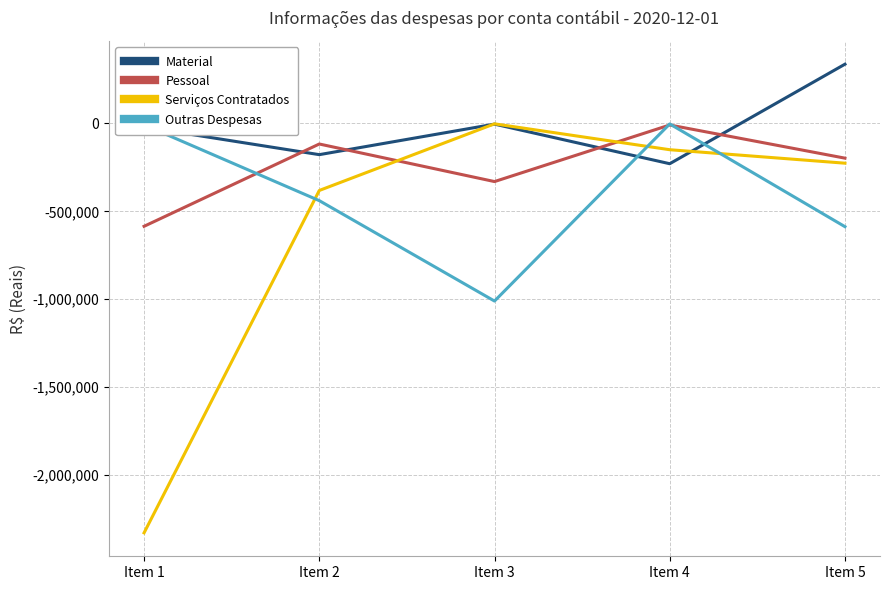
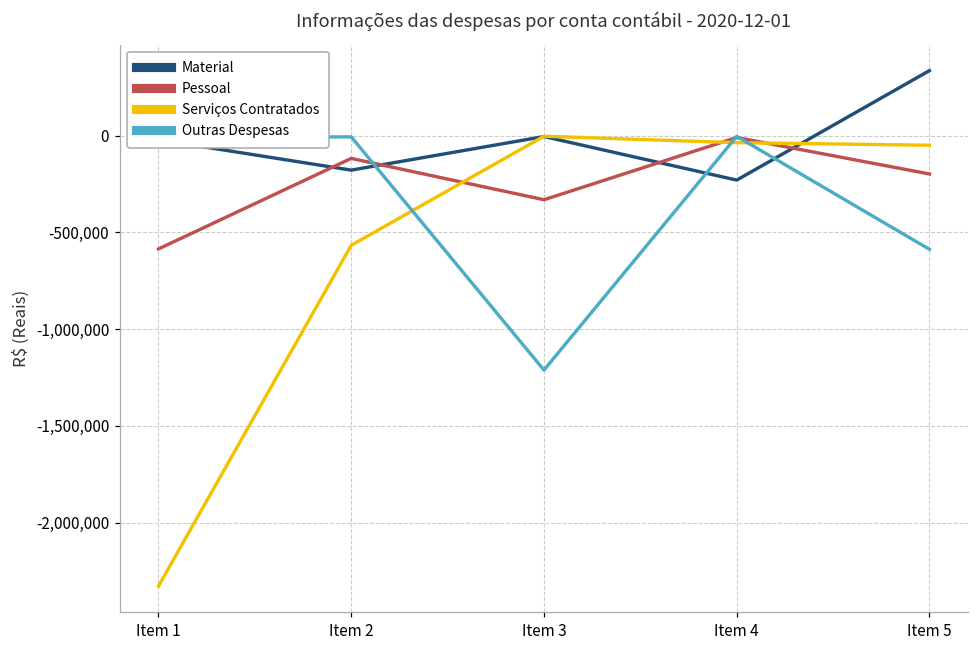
Serviços Contratados, Item 2: -380,000 -> -570,000
Outras Despesas, Item 2: -440,000 -> -10,000
Outras Despesas, Item 3: -1,010,000 -> -1,210,000
Serviços Contratados, Item 4: -150,000 -> -40,000
Serviços Contratados, Item 5: -230,000 -> -50,000
